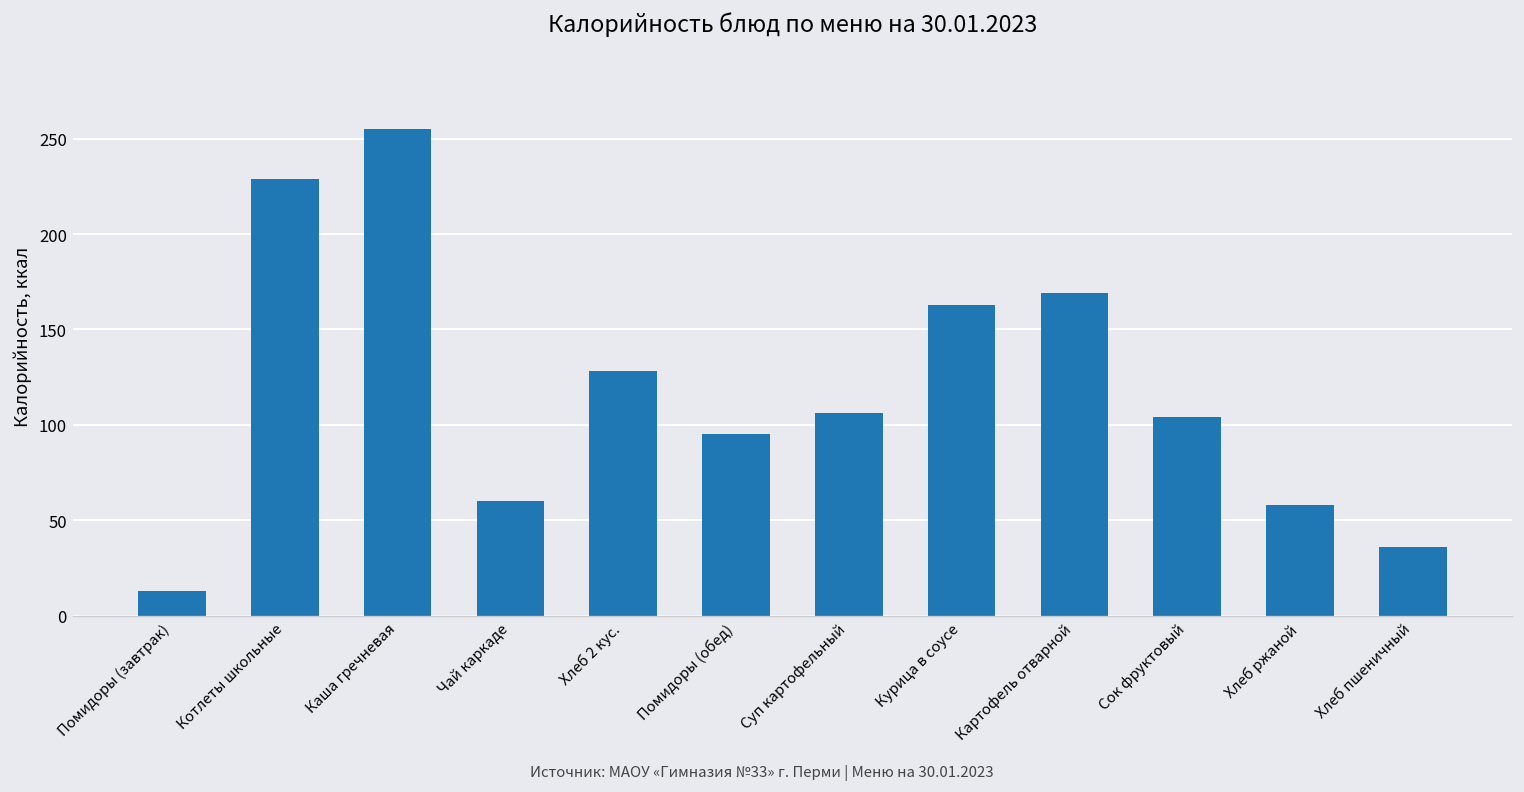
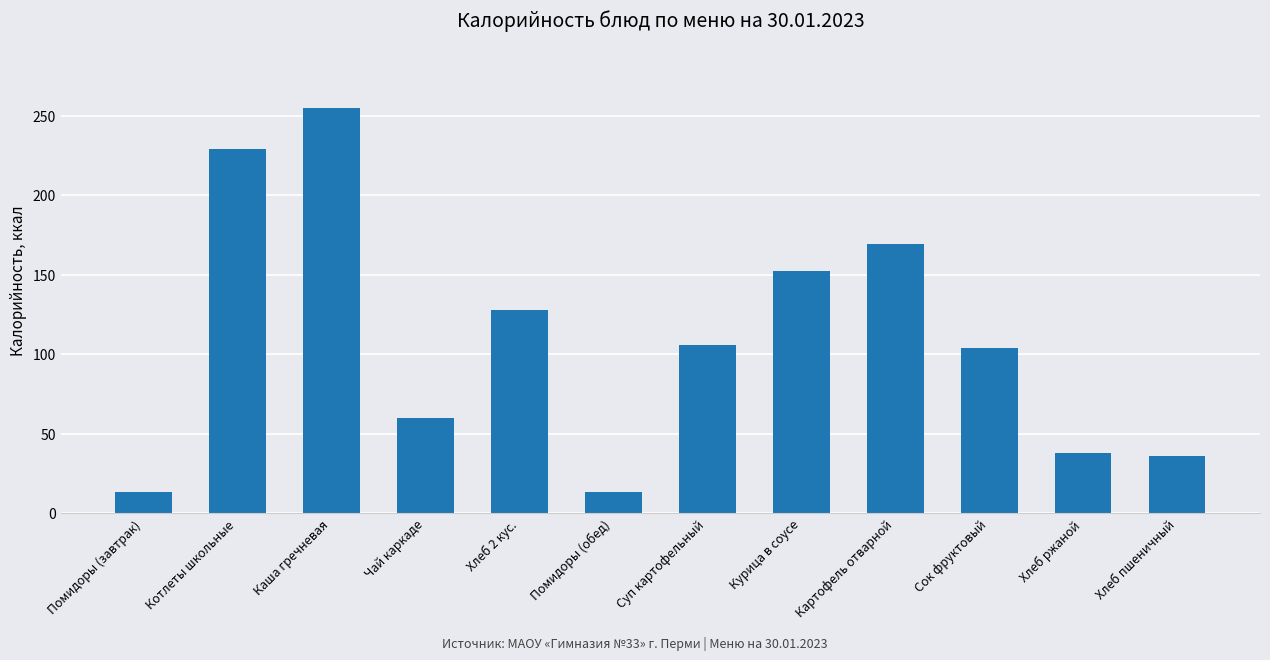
Помидоры (обед): 95 -> 13
Курица в соусе: 163 -> 152
Хлеб ржаной: 58 -> 38
